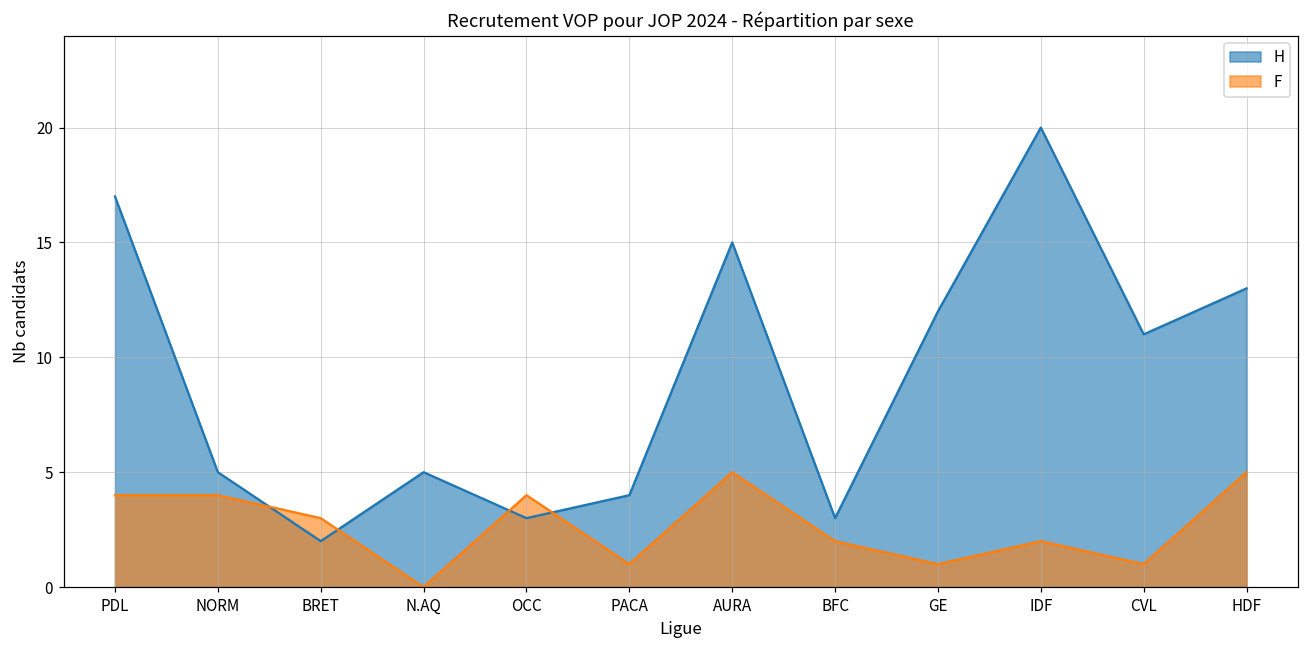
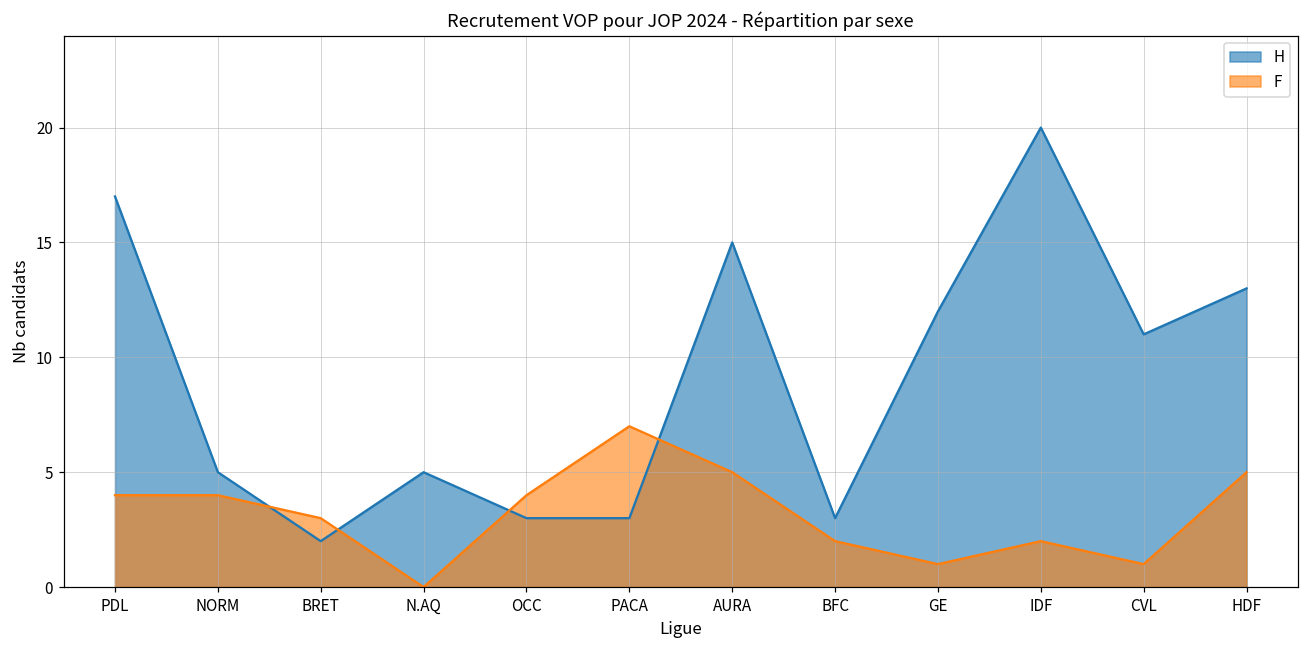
H, PACA: 4 -> 3
F, PACA: 1 -> 7
